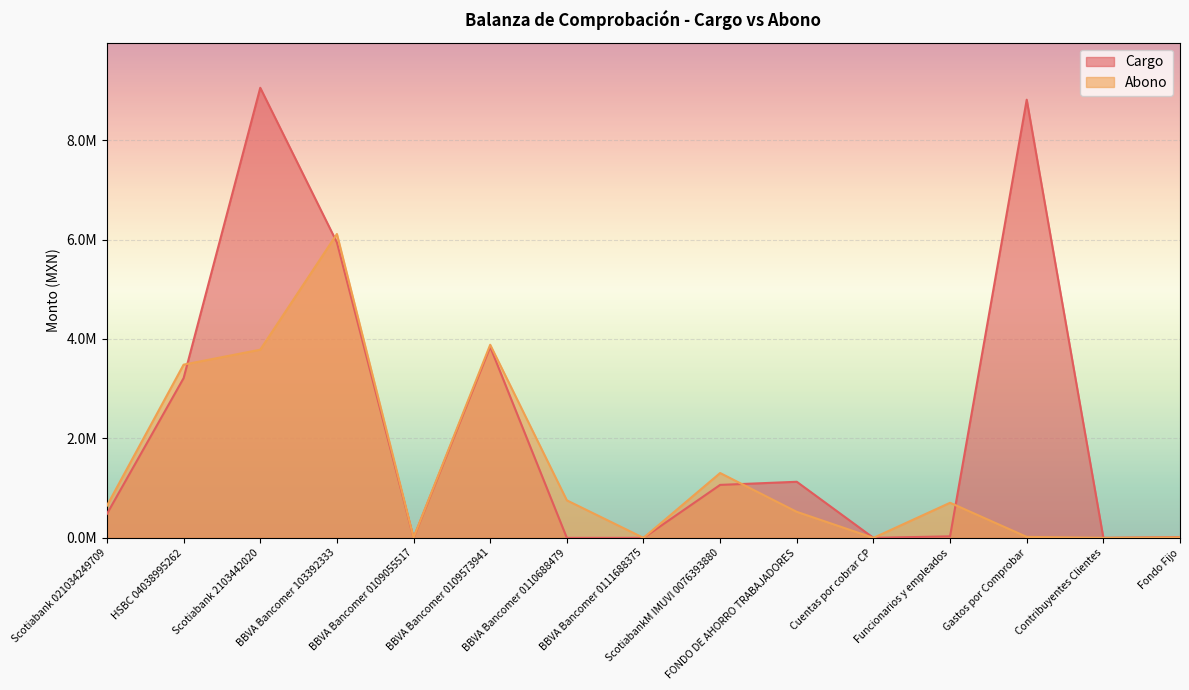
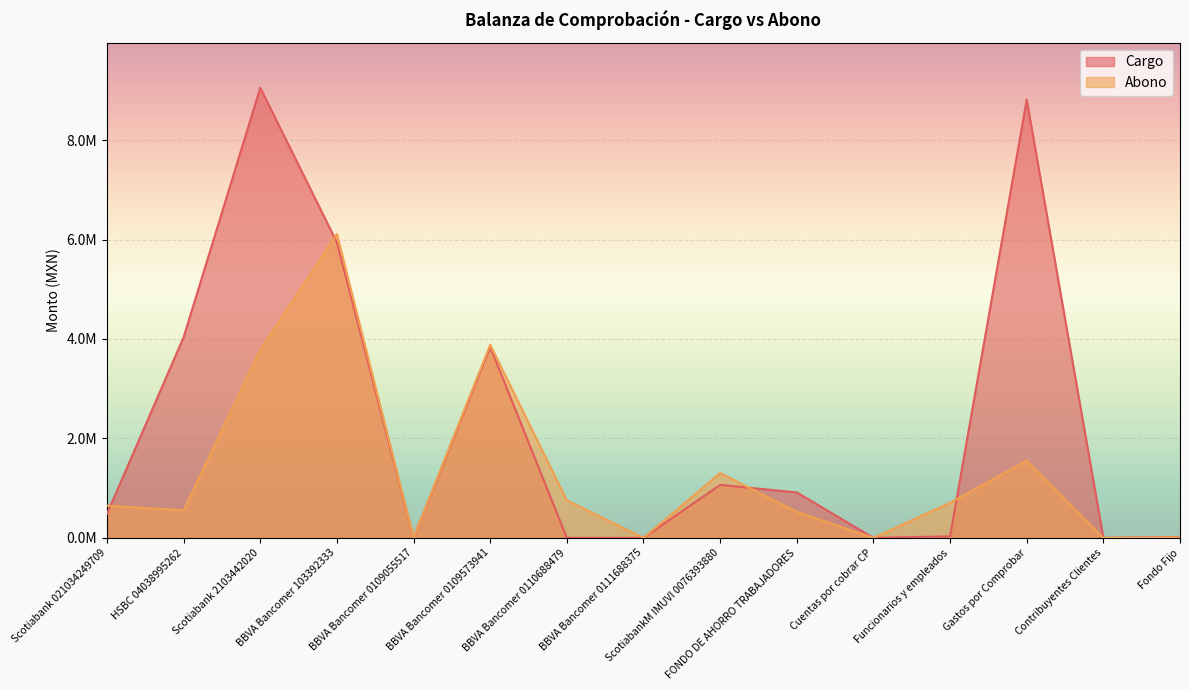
Cargo, HSBC 04038995262: 3200000 -> 4000000
Abono, HSBC 04038995262: 3500000 -> 600000
Cargo, FONDO DE AHORRO TRABAJADORES: 1100000 -> 900000
Abono, Gastos por Comprobar: 0 -> 1600000
